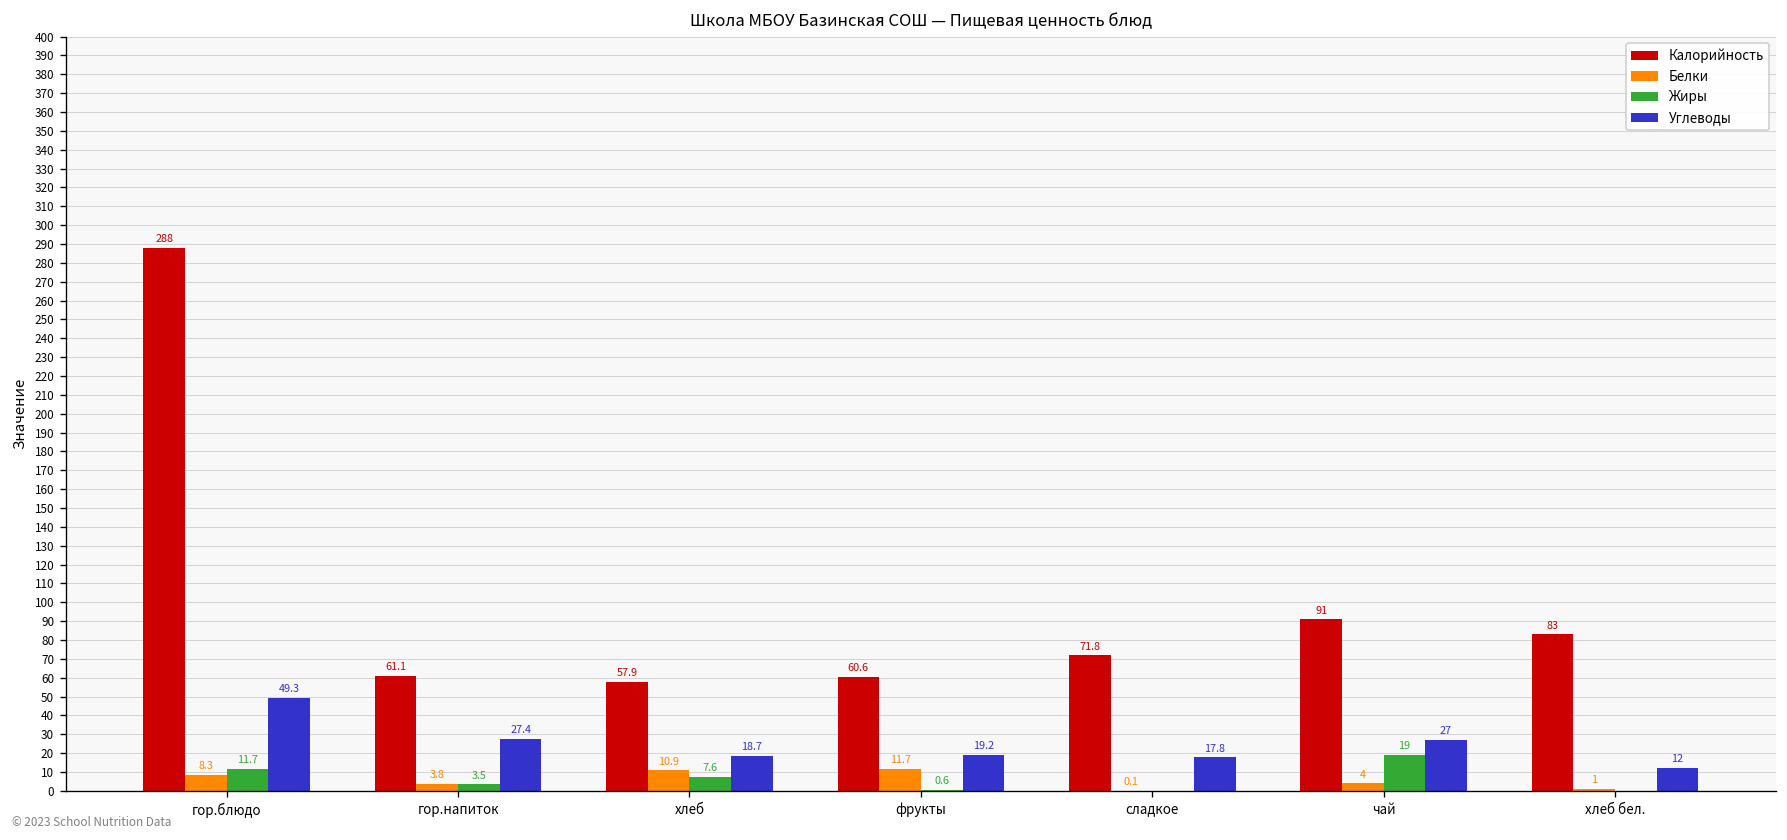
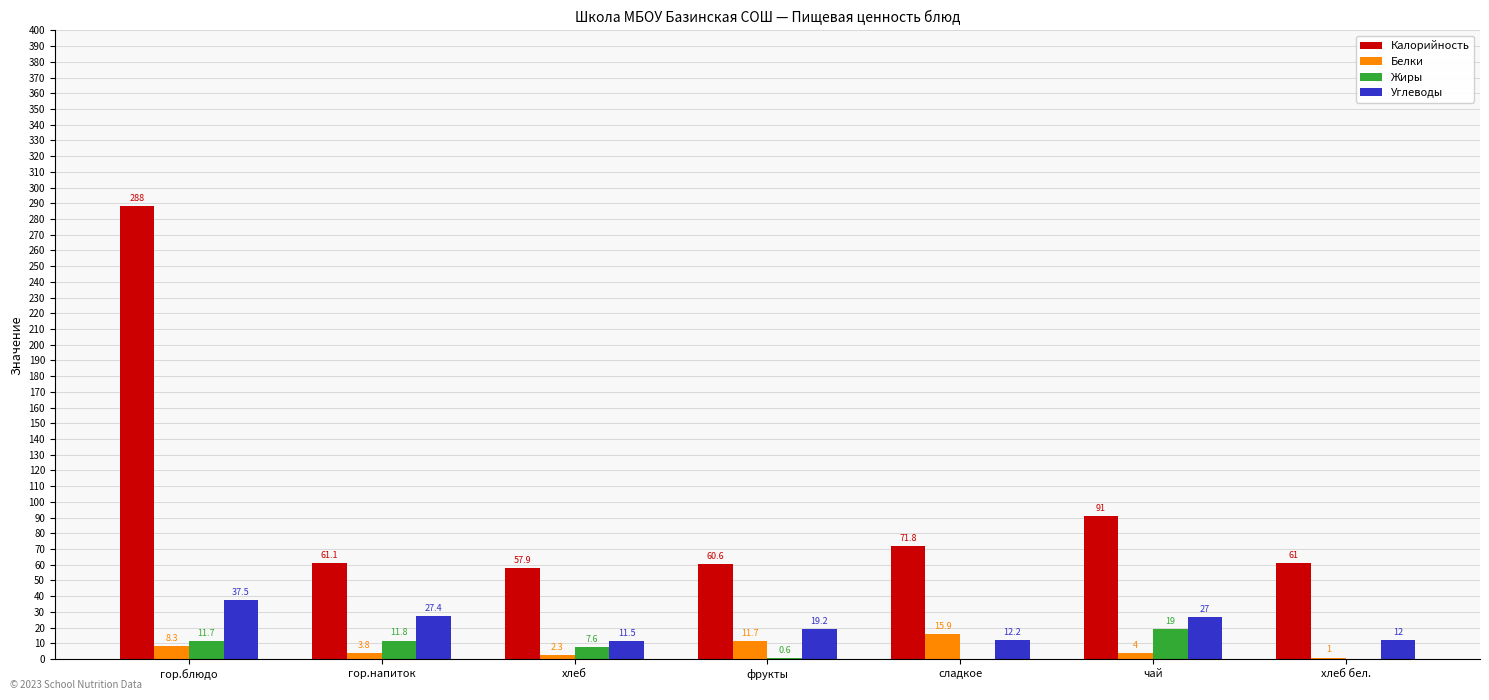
Углеводы, гор.блюдо: 49.3 -> 37.5
Жиры, гор.напиток: 3.5 -> 11.8
Белки, хлеб: 10.9 -> 2.3
Углеводы, хлеб: 18.7 -> 11.5
Белки, сладкое: 0.1 -> 15.9
Углеводы, сладкое: 17.8 -> 12.2
Калорийность, хлеб бел.: 83 -> 61
